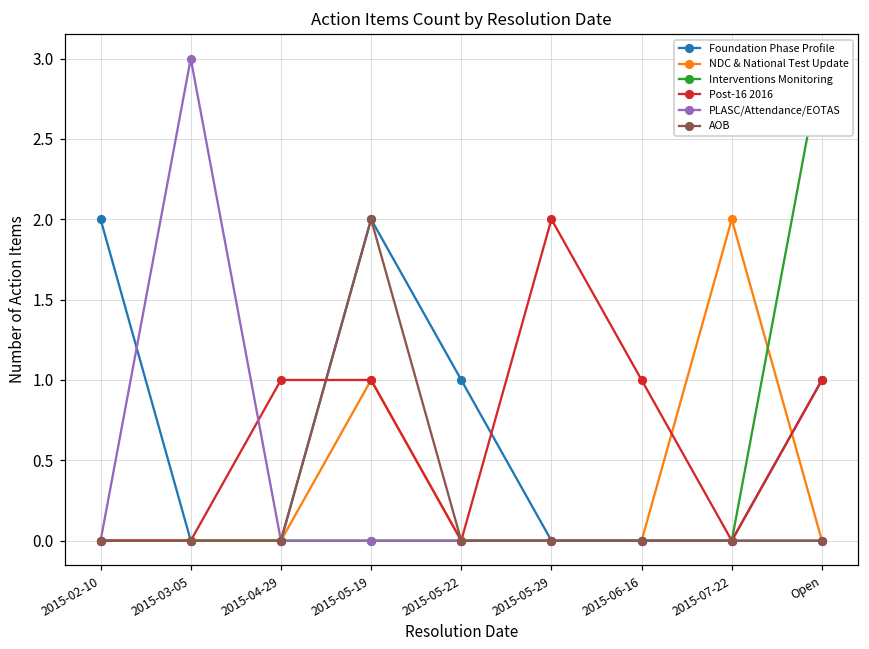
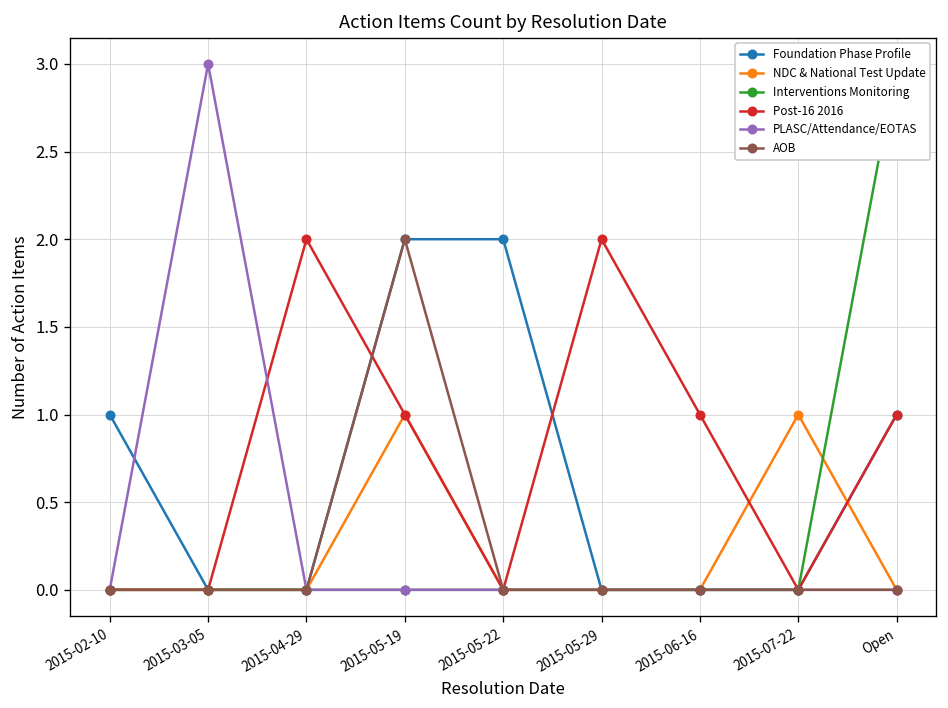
Foundation Phase Profile, 2015-02-10: 2 -> 1
Post-16 2016, 2015-04-29: 1 -> 2
Foundation Phase Profile, 2015-05-22: 1 -> 2
NDC & National Test Update, 2015-07-22: 2 -> 1
